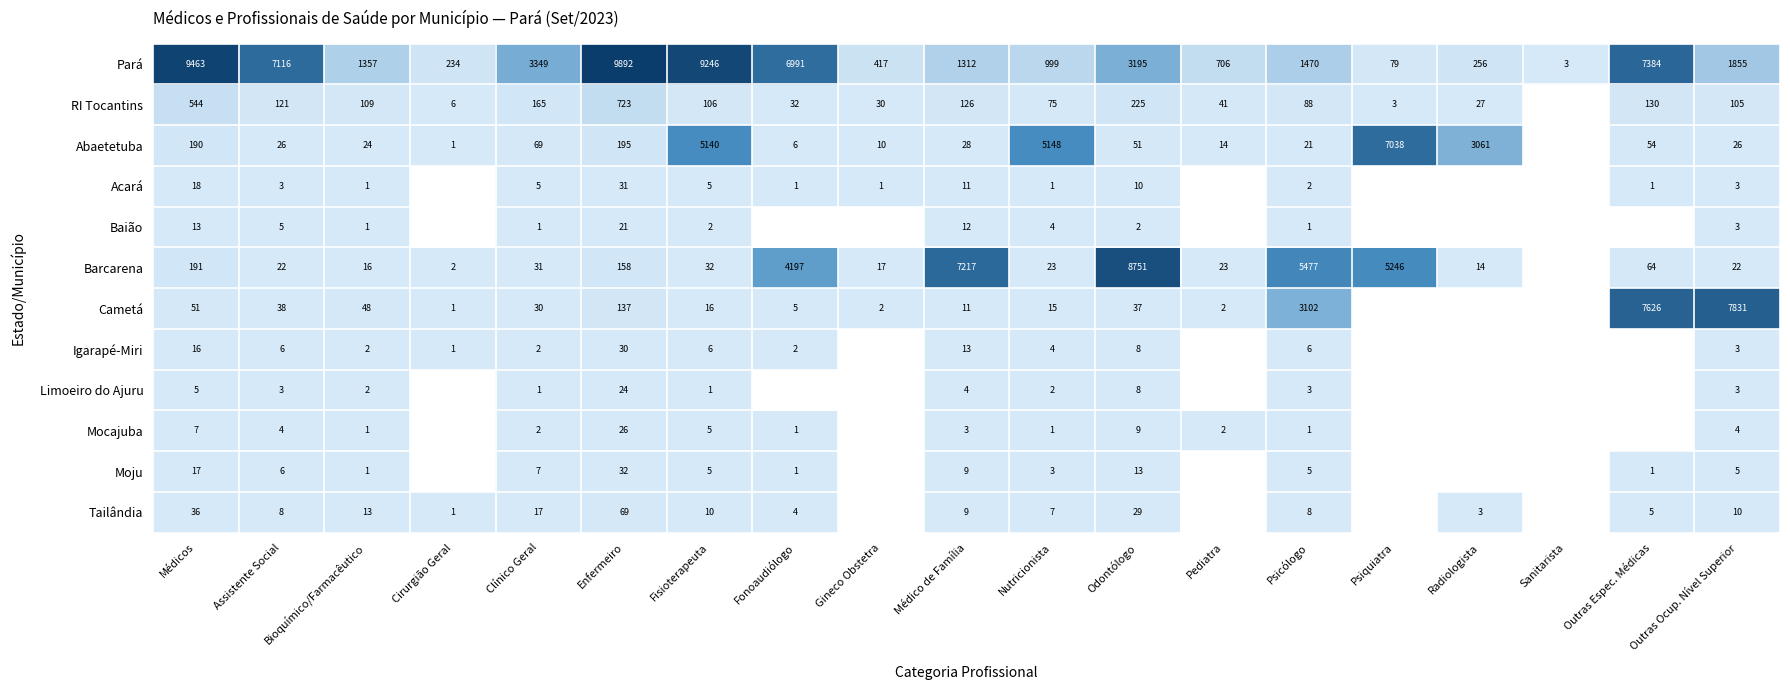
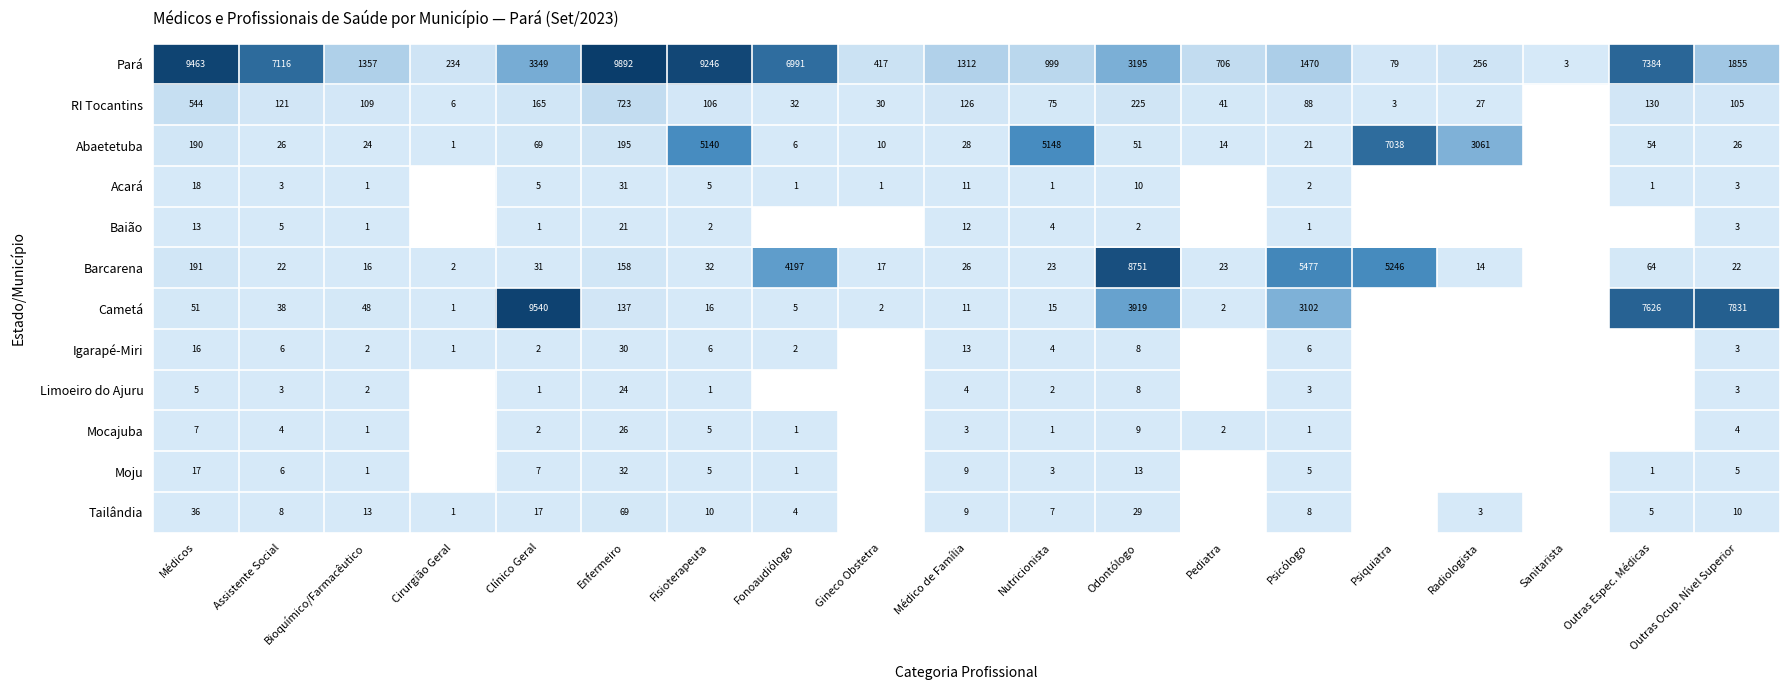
Barcarena, Médico de Família: 7217 -> 26
Cametá, Clínico Geral: 30 -> 9540
Cametá, Odontólogo: 37 -> 3919
